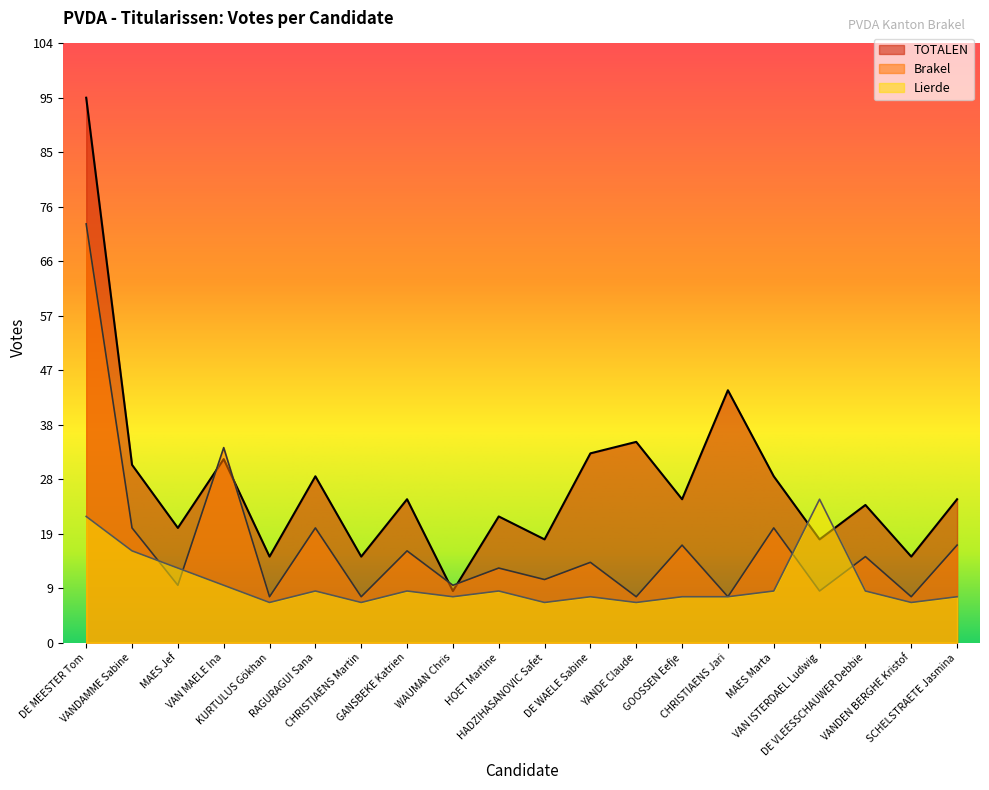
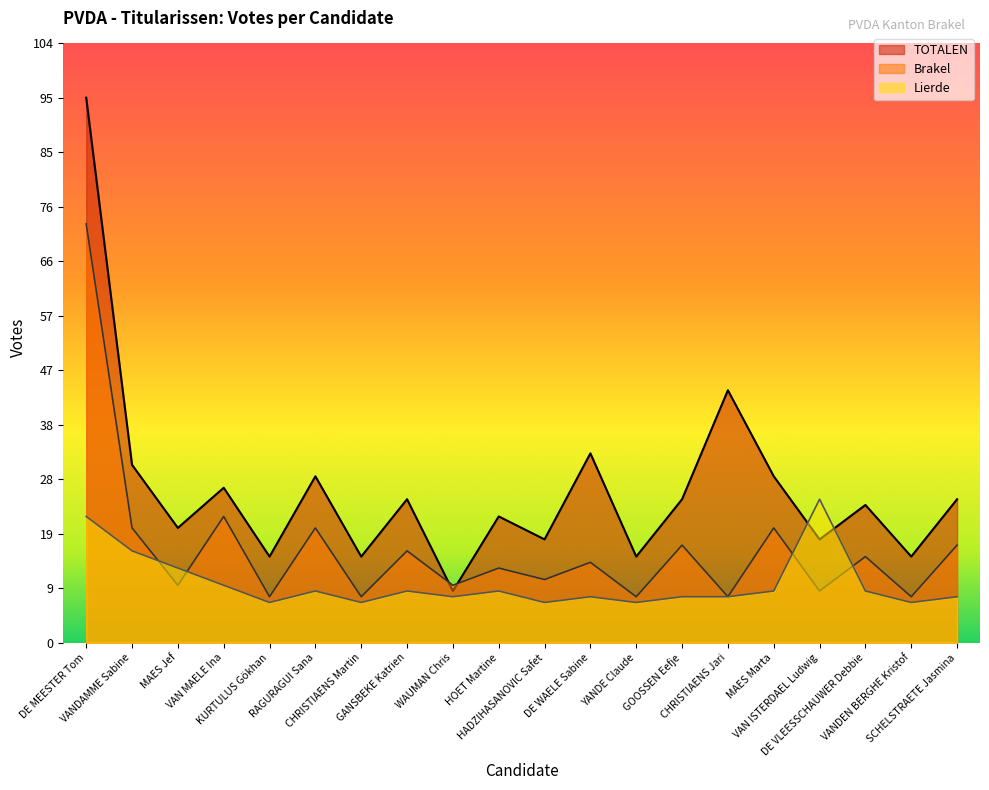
TOTALEN, VAN MAELE Ina: 32 -> 27
Brakel, VAN MAELE Ina: 34 -> 22
TOTALEN, YANDE Claude: 35 -> 15
